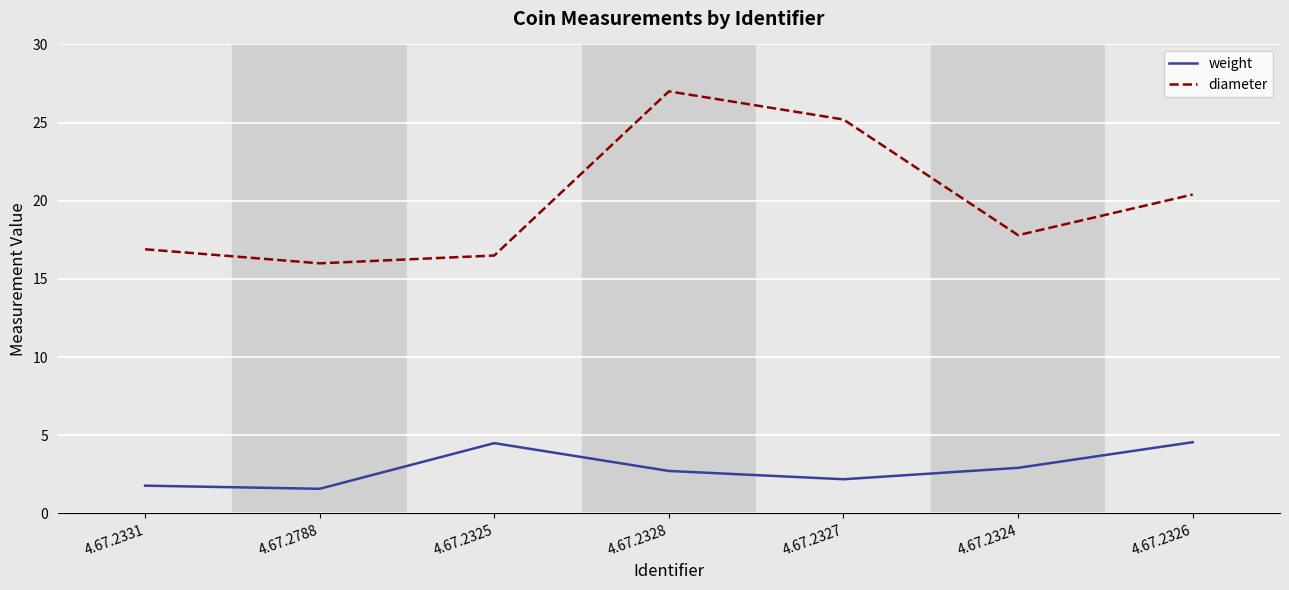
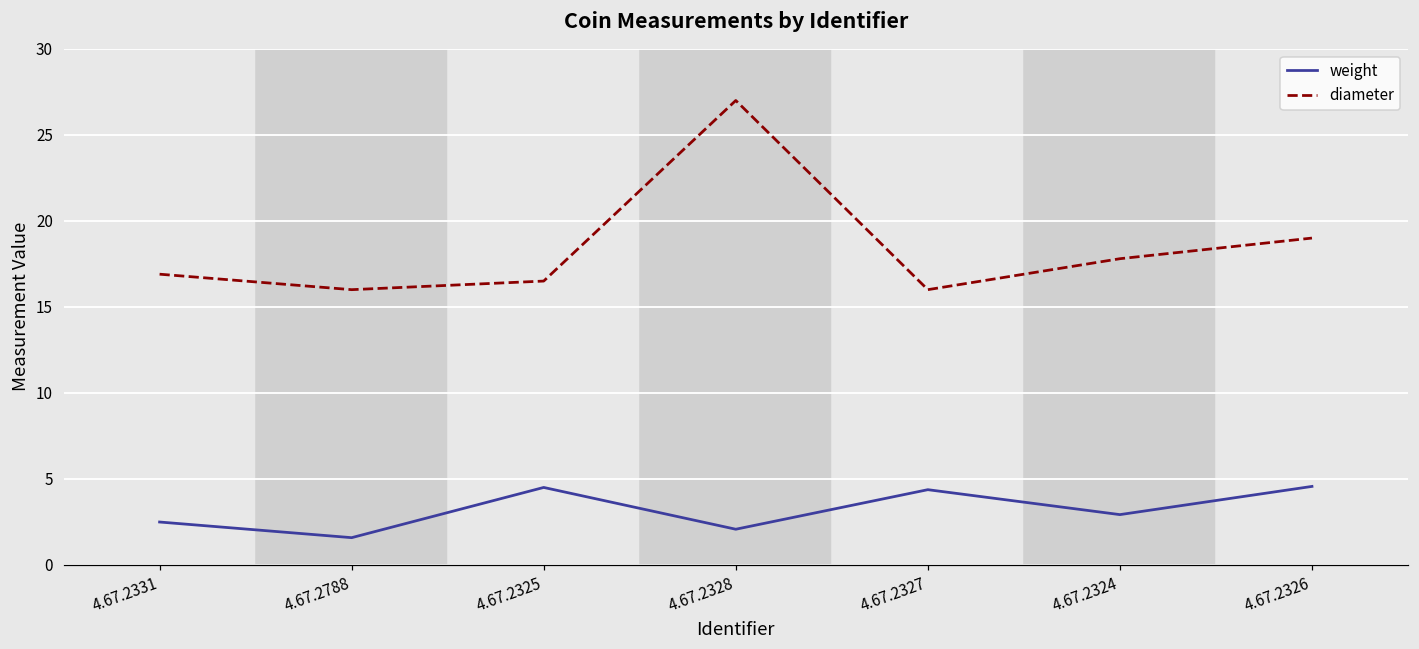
weight, 4.67.2331: 1.8 -> 2.5
weight, 4.67.2328: 2.7 -> 2.1
weight, 4.67.2327: 2.2 -> 4.4
diameter, 4.67.2327: 25.2 -> 16.0
diameter, 4.67.2326: 20.4 -> 19.0
